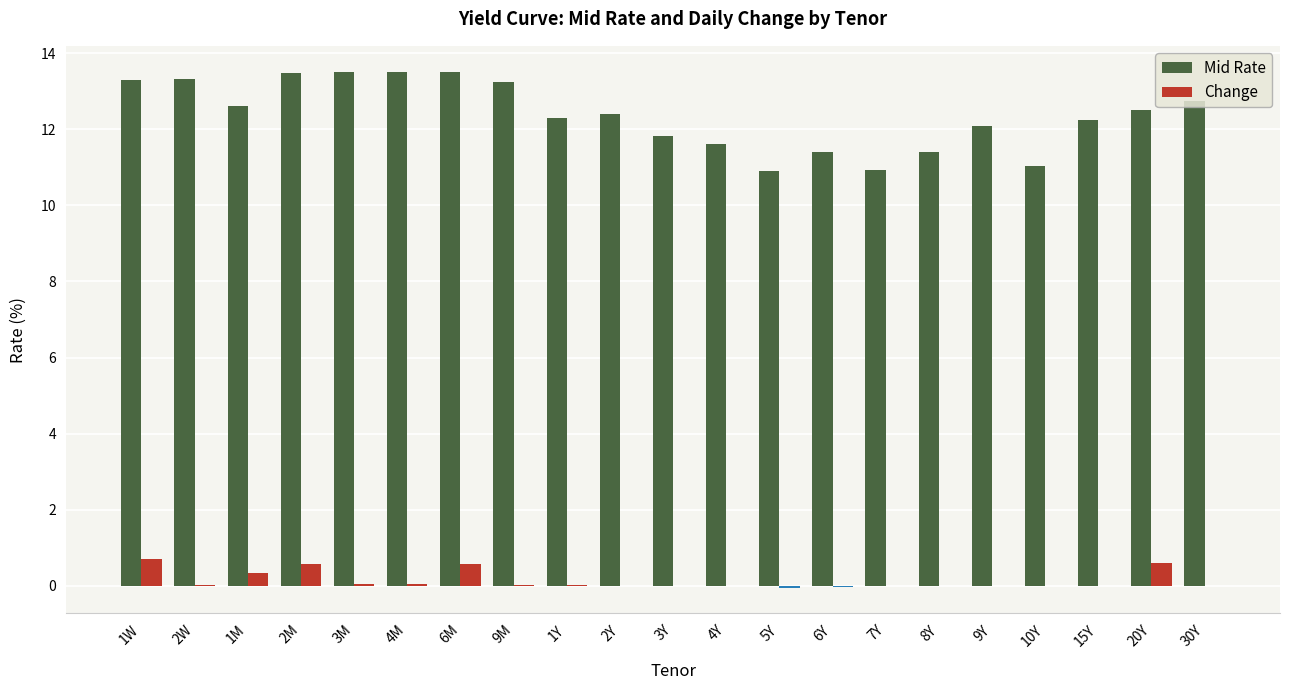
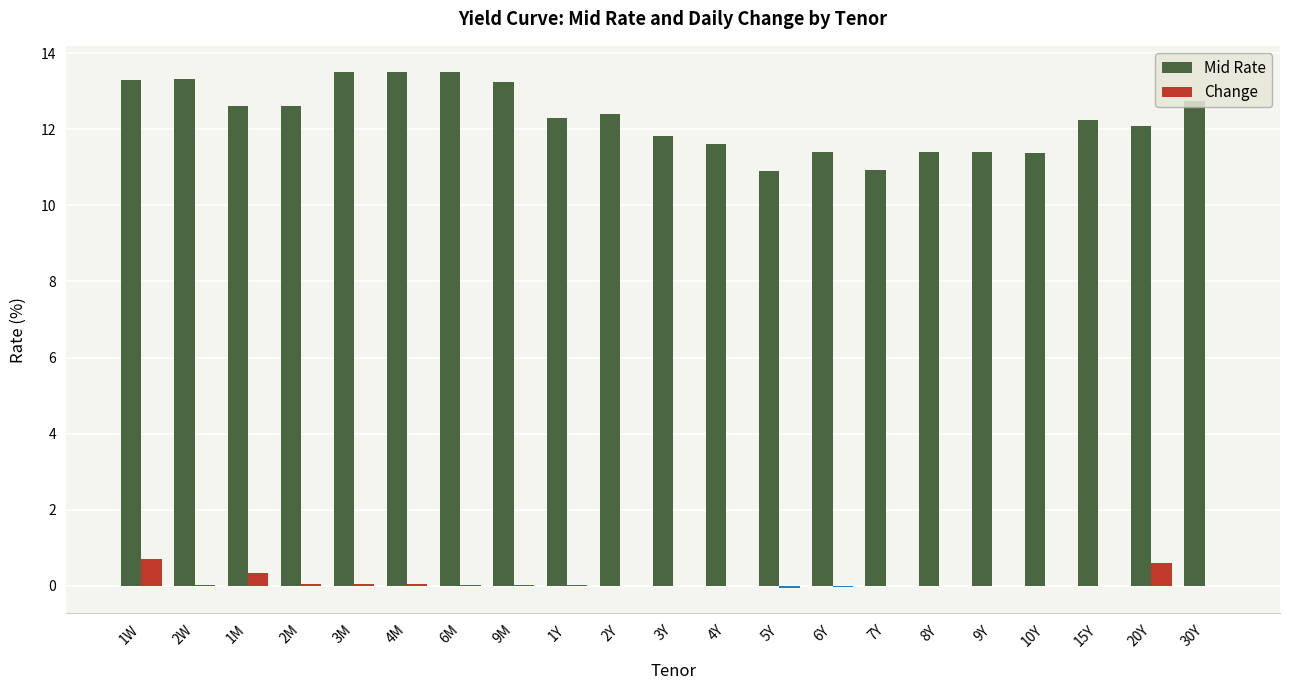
Mid Rate, 2M: 13.5 -> 12.6
Change, 2M: 0.6 -> 0.0
Change, 6M: 0.6 -> 0.0
Mid Rate, 9Y: 12.1 -> 11.4
Mid Rate, 10Y: 11.1 -> 11.4
Mid Rate, 20Y: 12.5 -> 12.1
